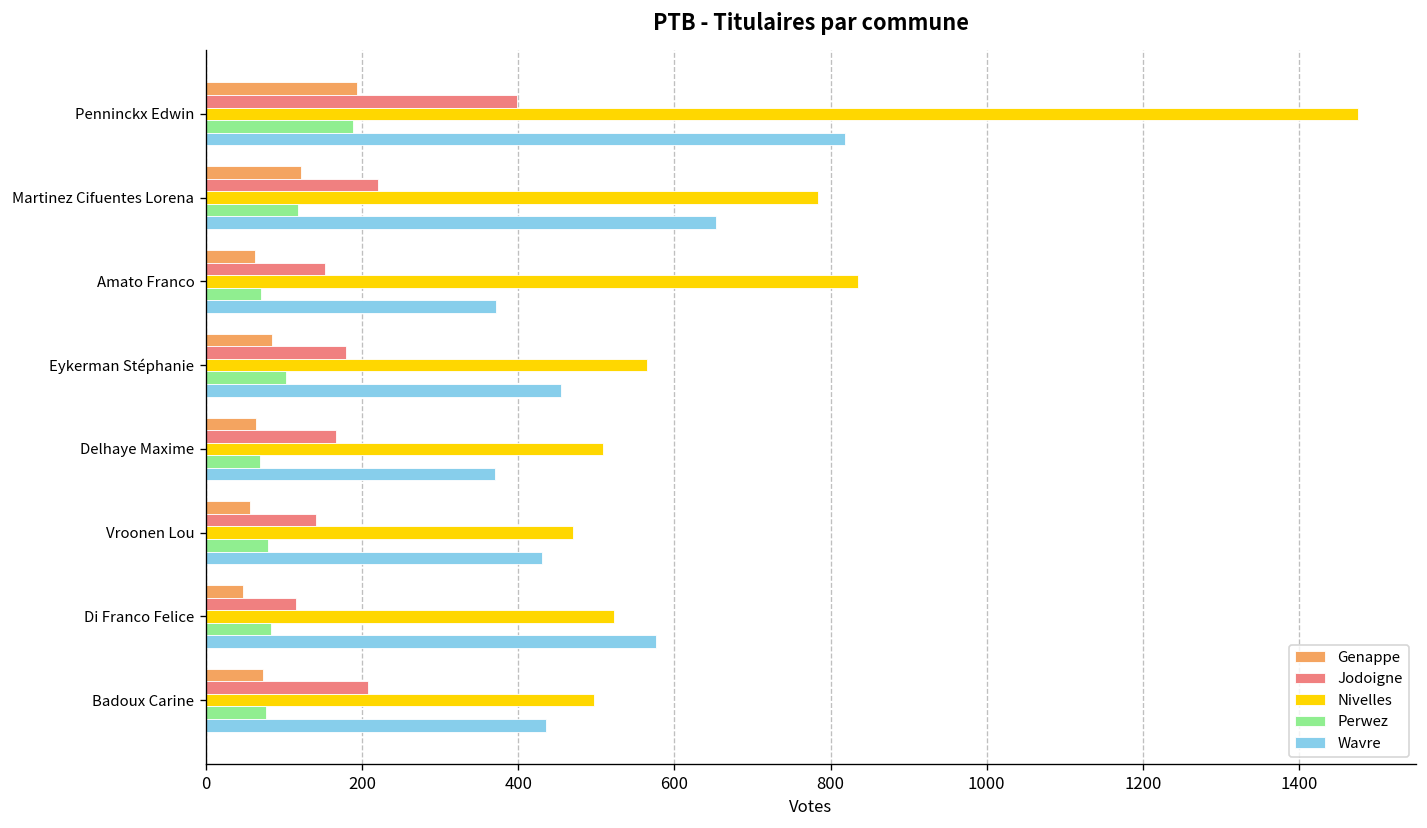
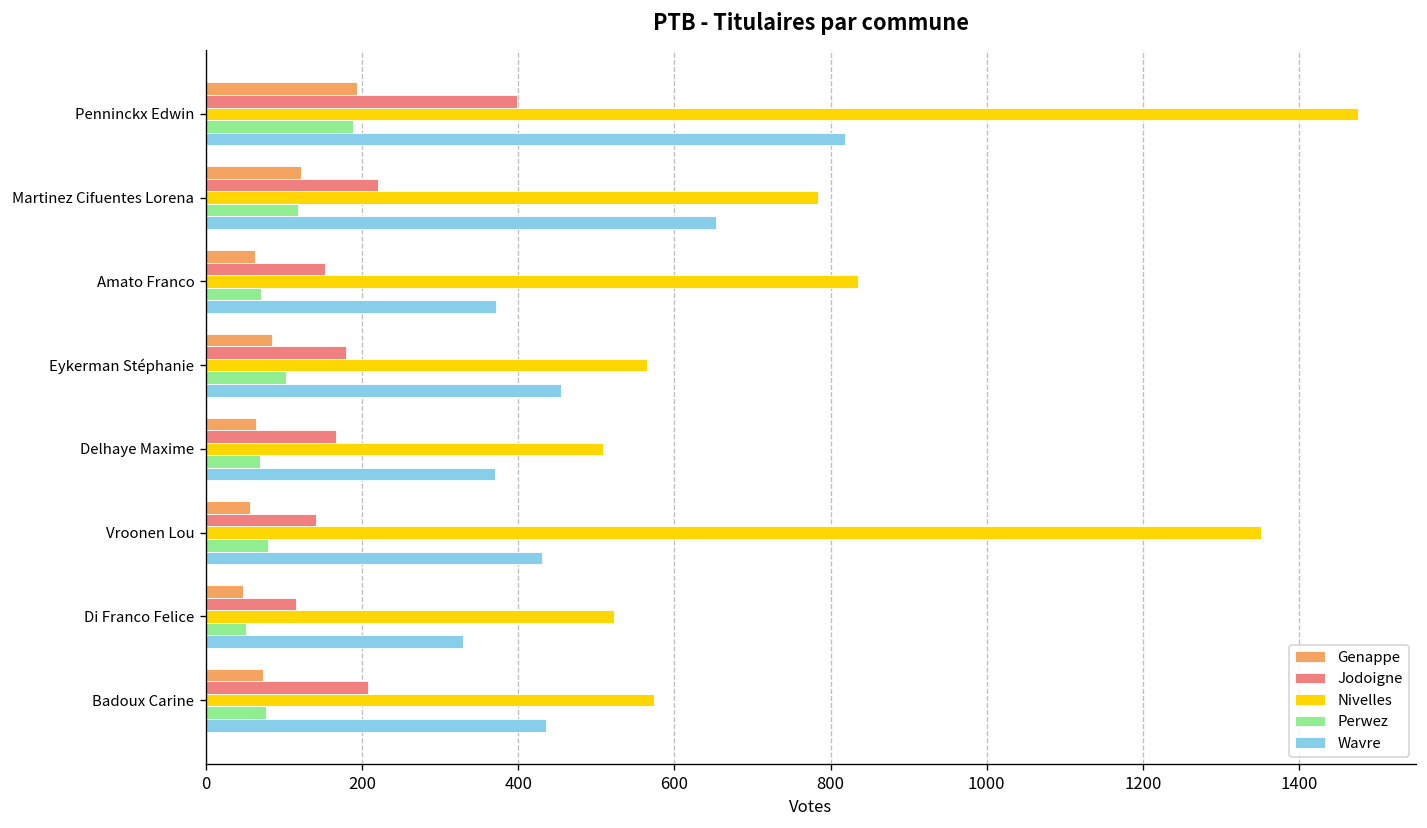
Nivelles, Vroonen Lou: 470 -> 1350
Perwez, Di Franco Felice: 80 -> 50
Wavre, Di Franco Felice: 580 -> 330
Nivelles, Badoux Carine: 500 -> 570
